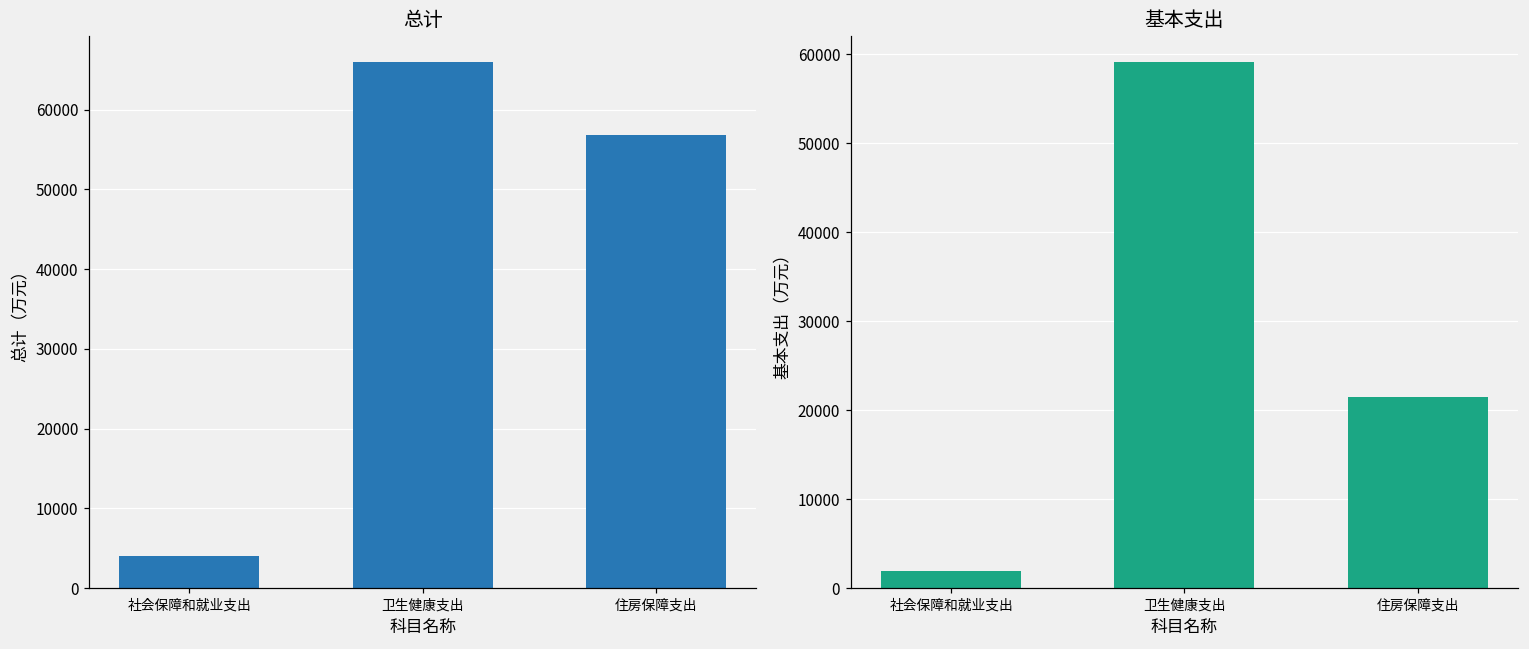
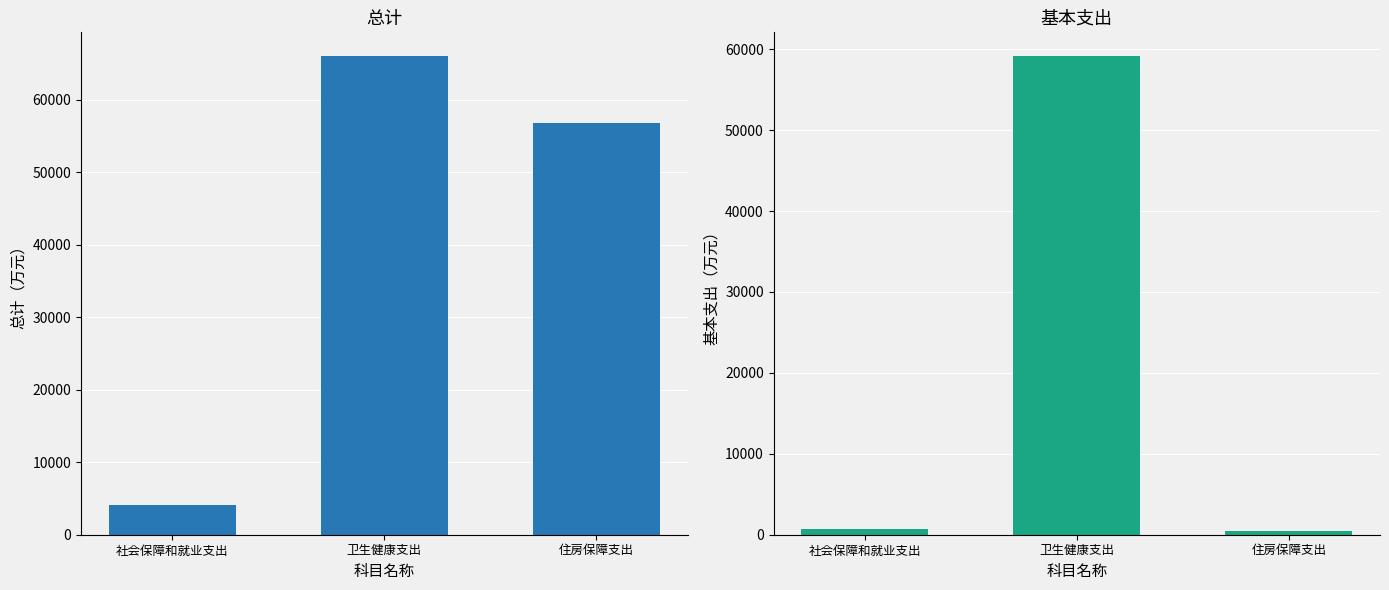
基本支出, 社会保障和就业支出: 2000 -> 1000
基本支出, 住房保障支出: 21000 -> 0
